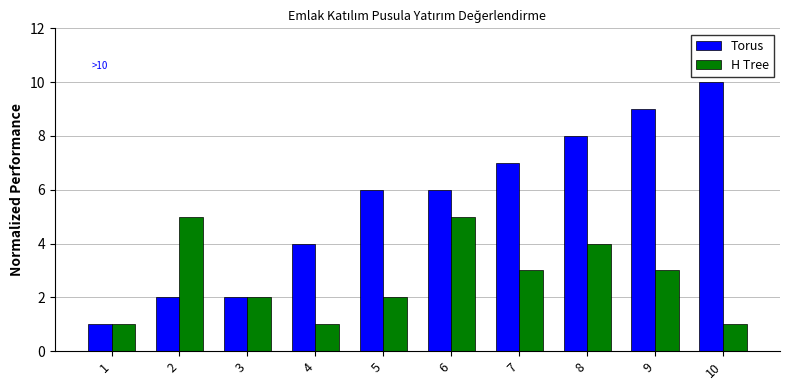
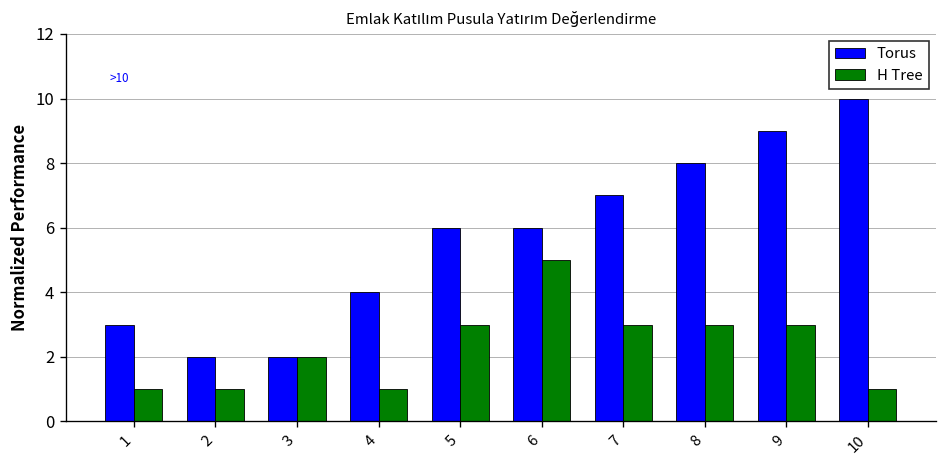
Torus, 1: 1 -> 3
H Tree, 2: 5 -> 1
H Tree, 5: 2 -> 3
H Tree, 8: 4 -> 3
